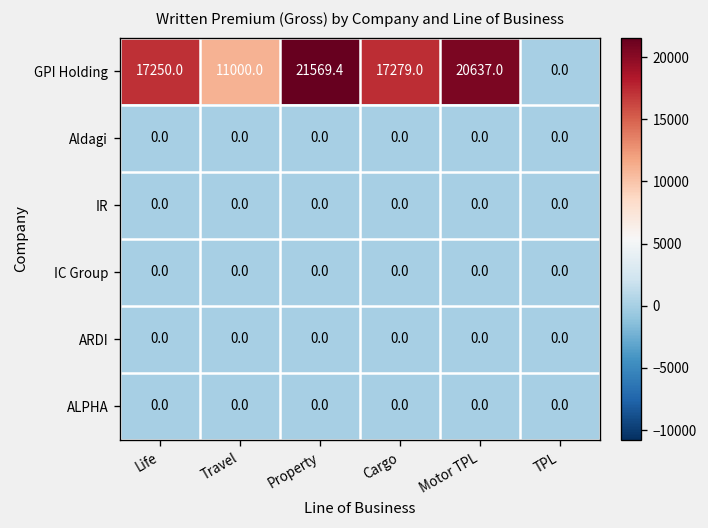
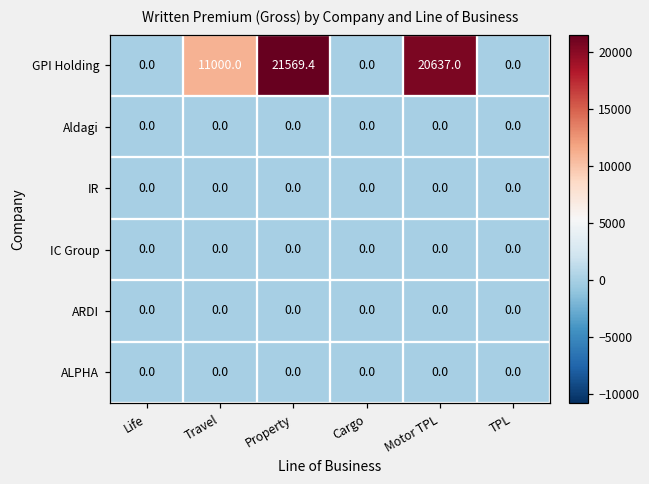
GPI Holding, Life: 17250.0 -> 0.0
GPI Holding, Cargo: 17279.0 -> 0.0
